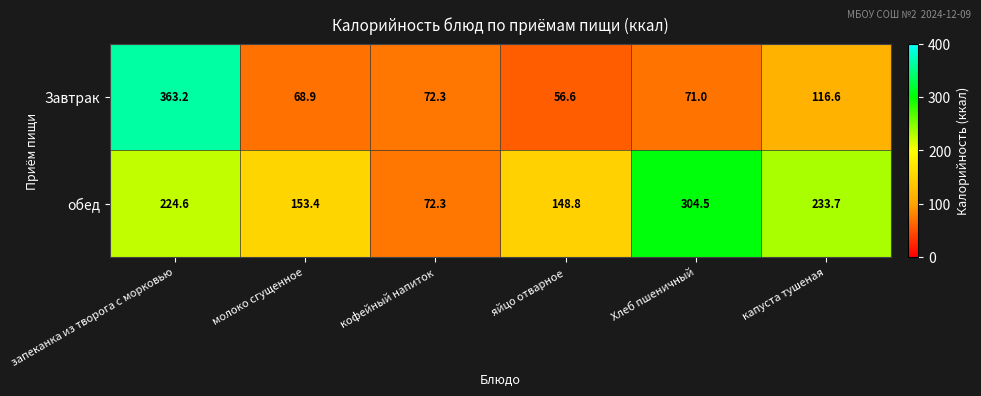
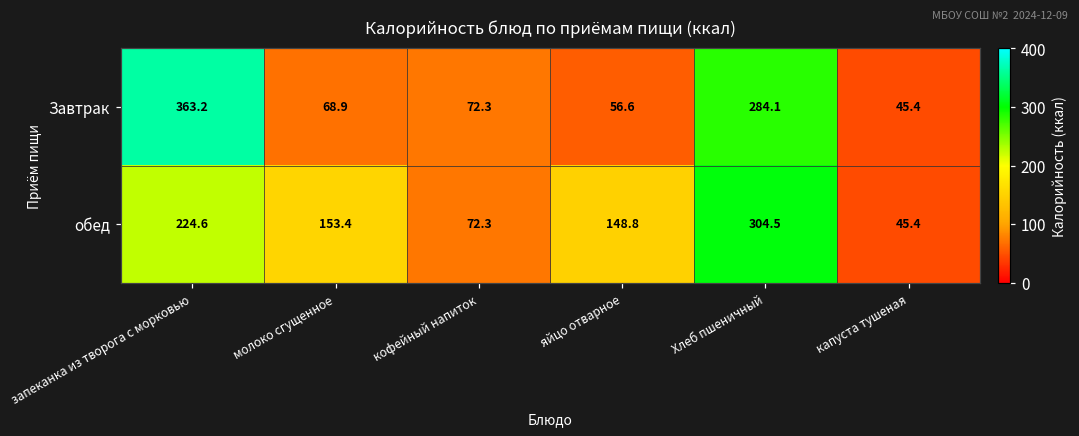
Завтрак, Хлеб пшеничный: 71.0 -> 284.1
Завтрак, капуста тушеная: 116.6 -> 45.4
обед, капуста тушеная: 233.7 -> 45.4
